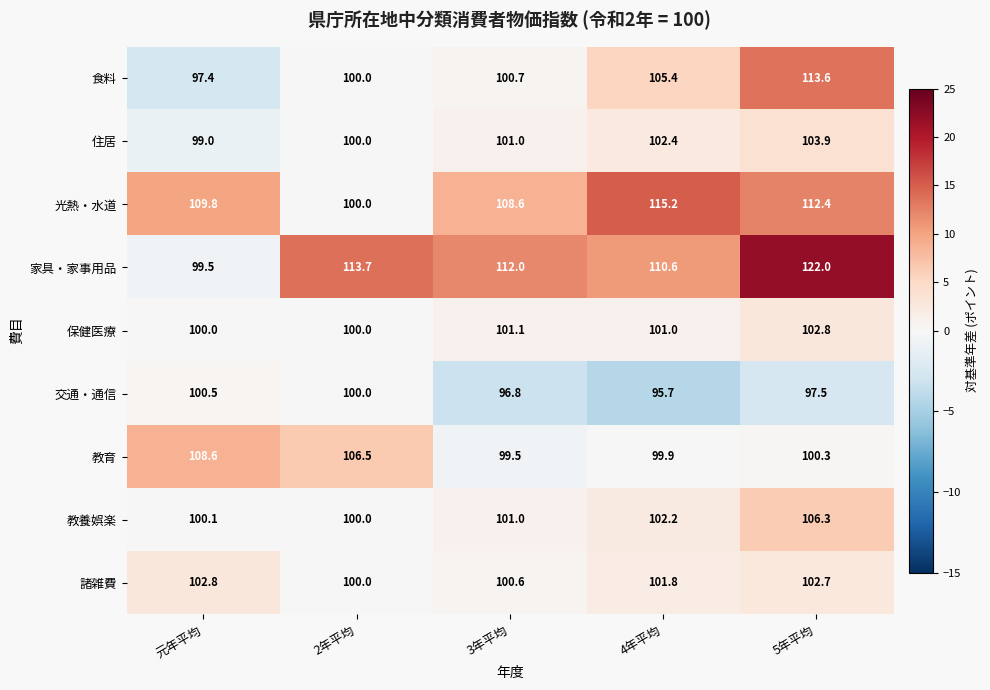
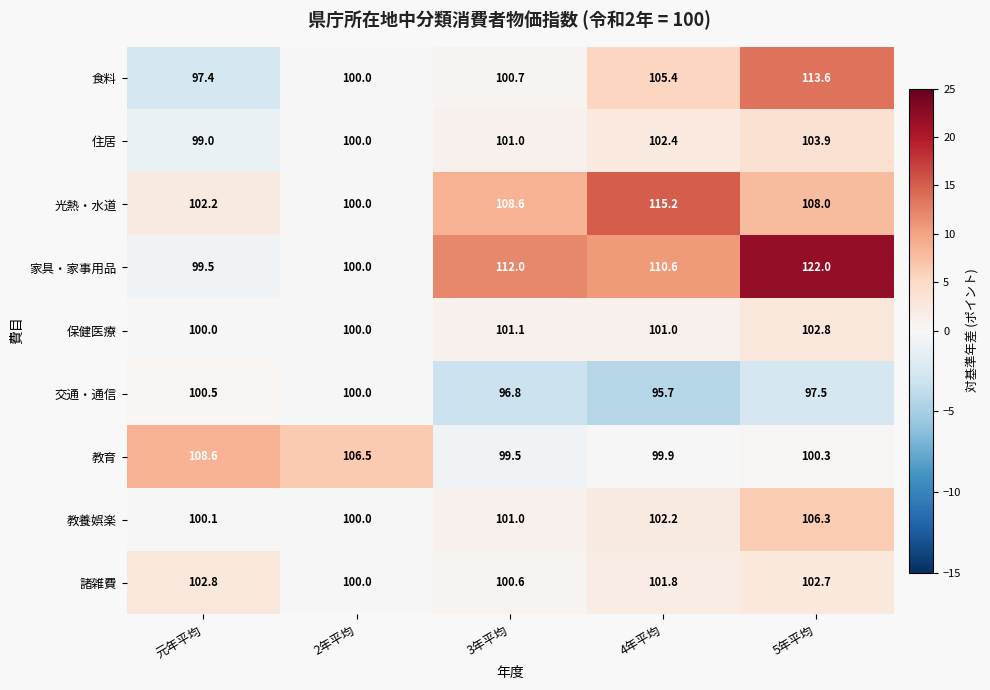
光熱・水道, 元年平均: 109.8 -> 102.2
光熱・水道, 5年平均: 112.4 -> 108.0
家具・家事用品, 2年平均: 113.7 -> 100.0
